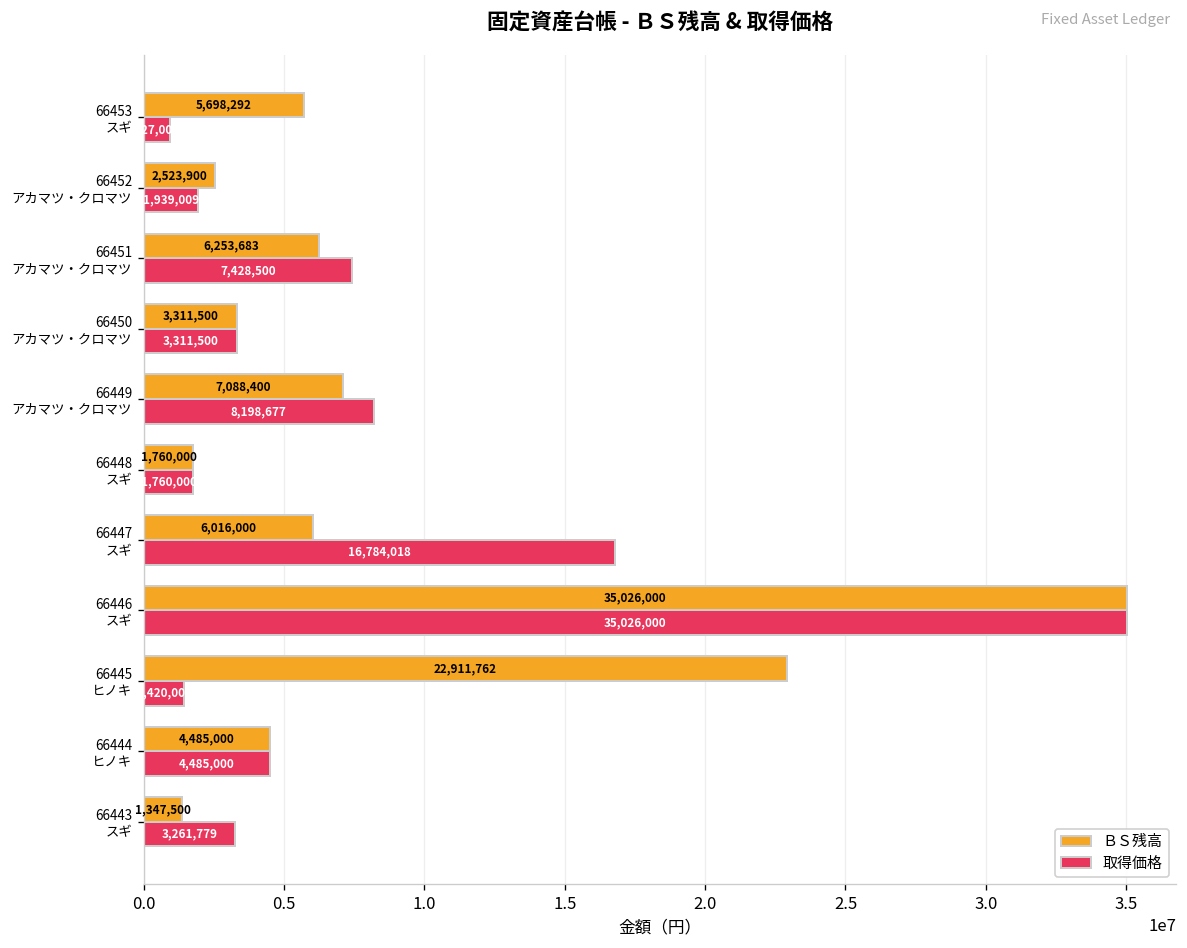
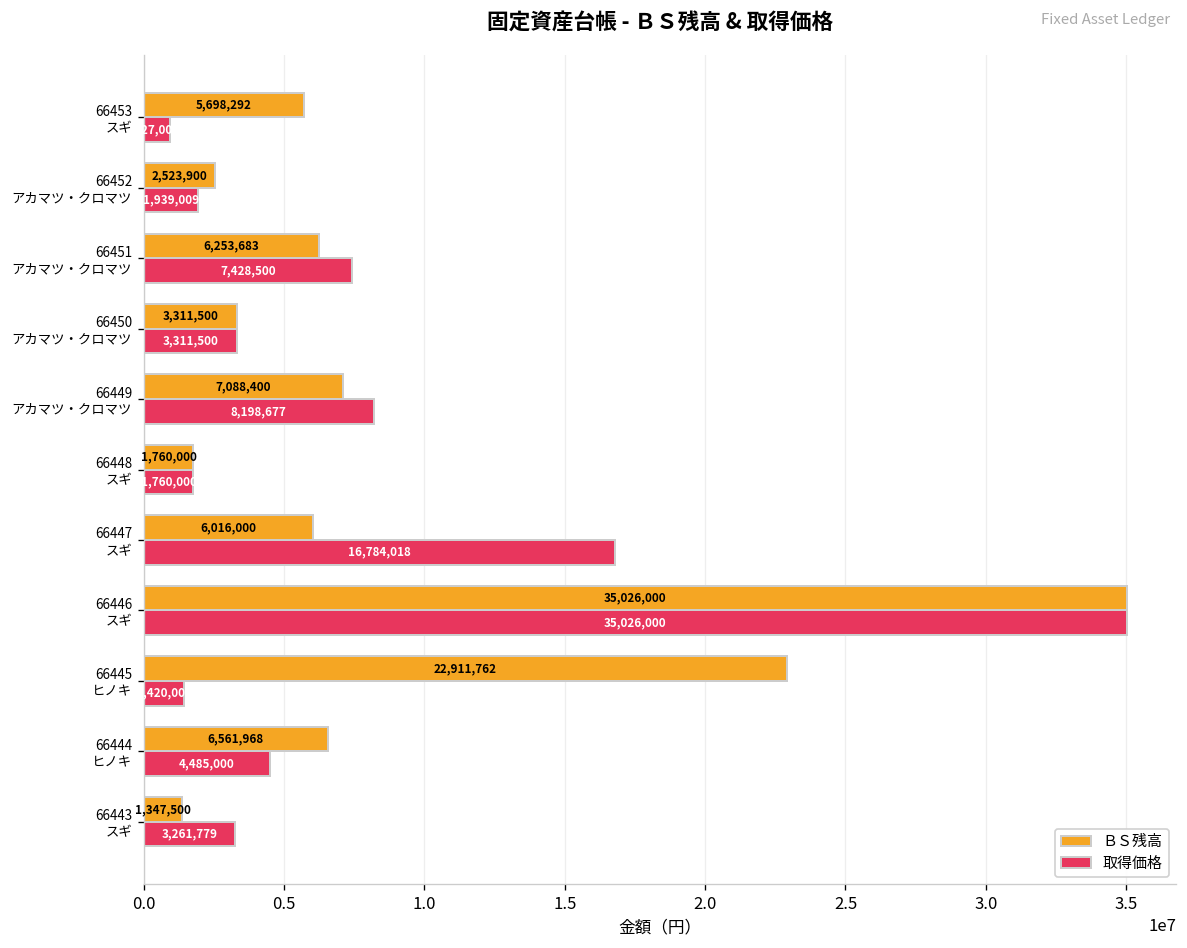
ＢＳ残高, 66444 ヒノキ: 4,485,000 -> 6,561,968
